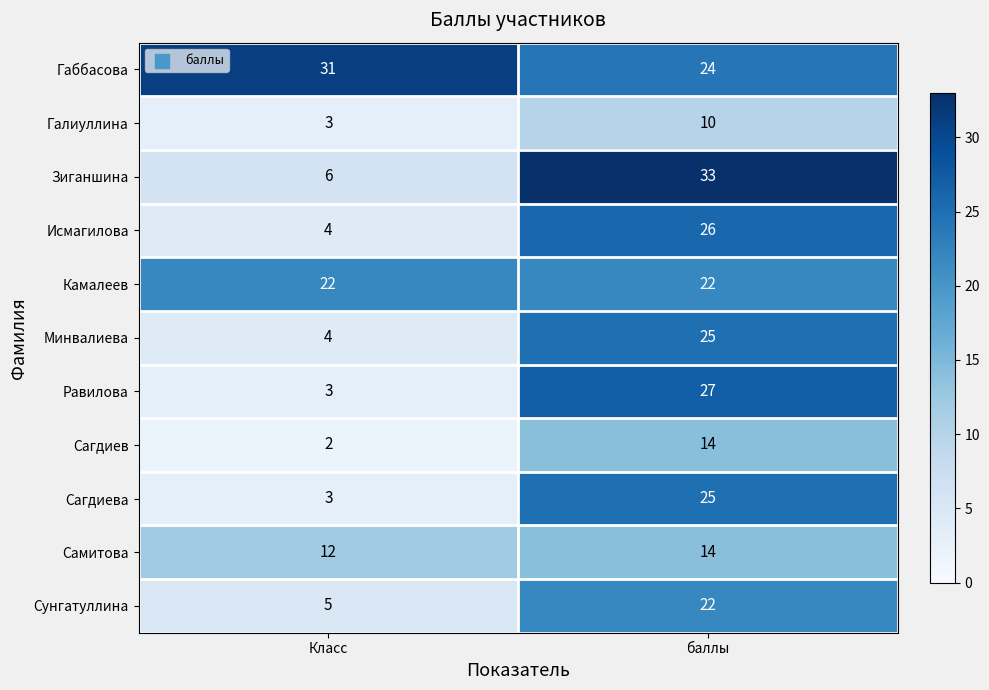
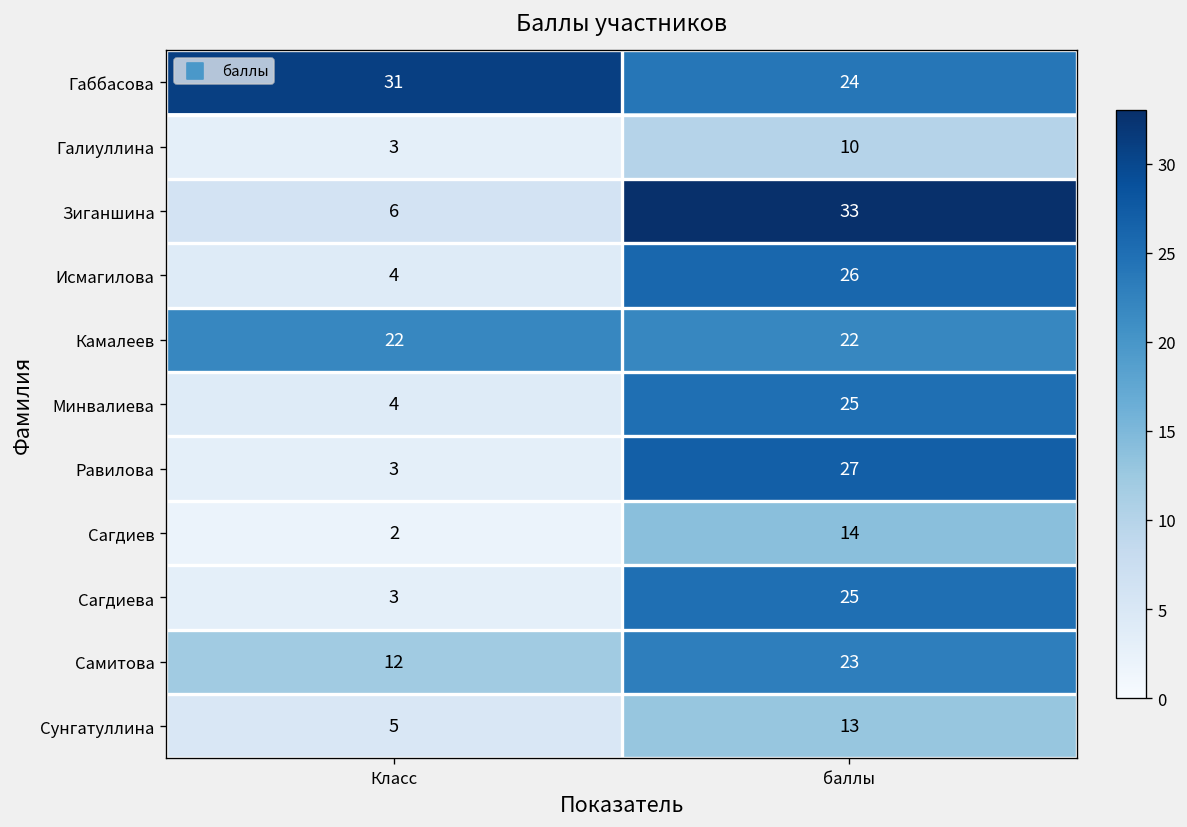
Самитова, баллы: 14 -> 23
Сунгатуллина, баллы: 22 -> 13
